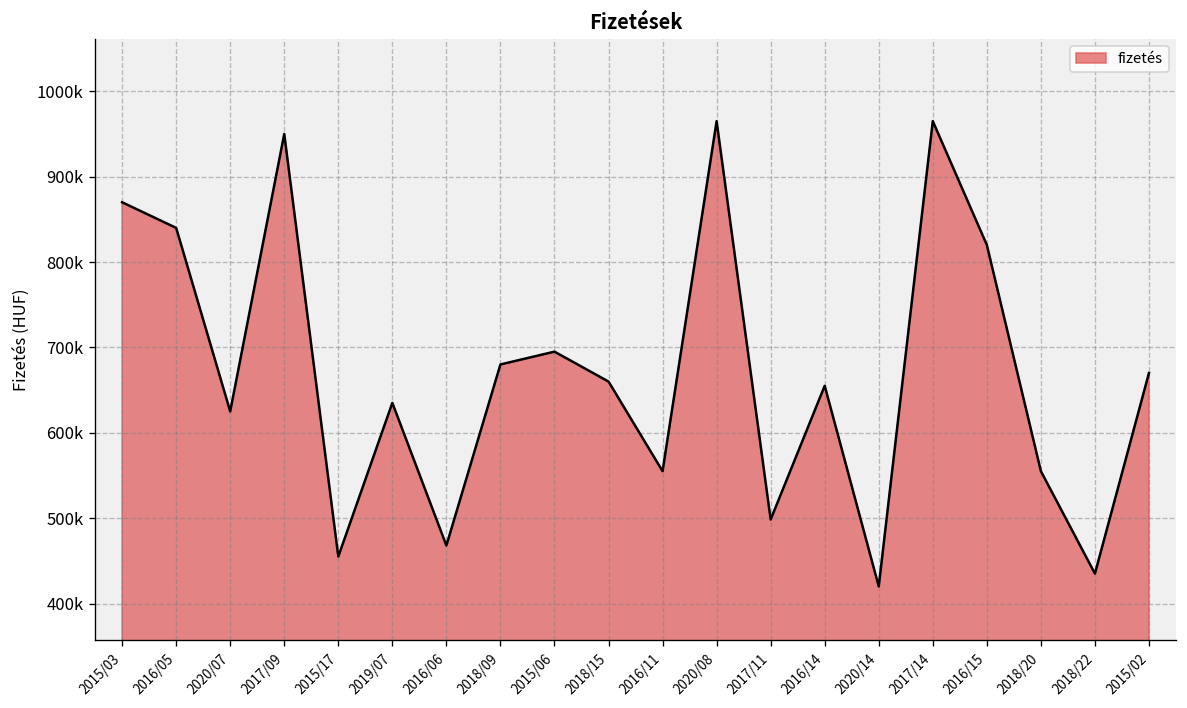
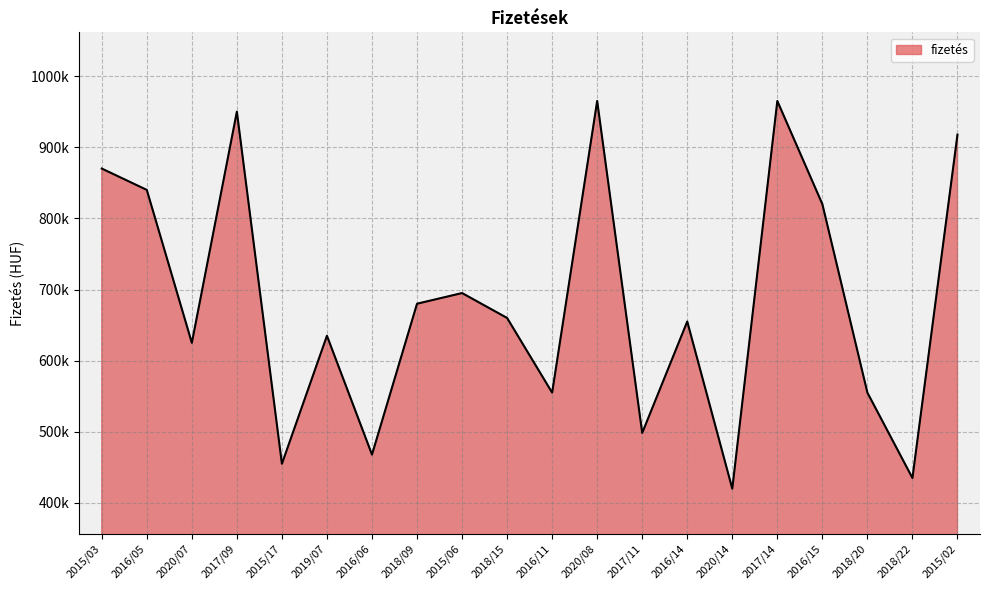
2015/02: 670000 -> 920000
